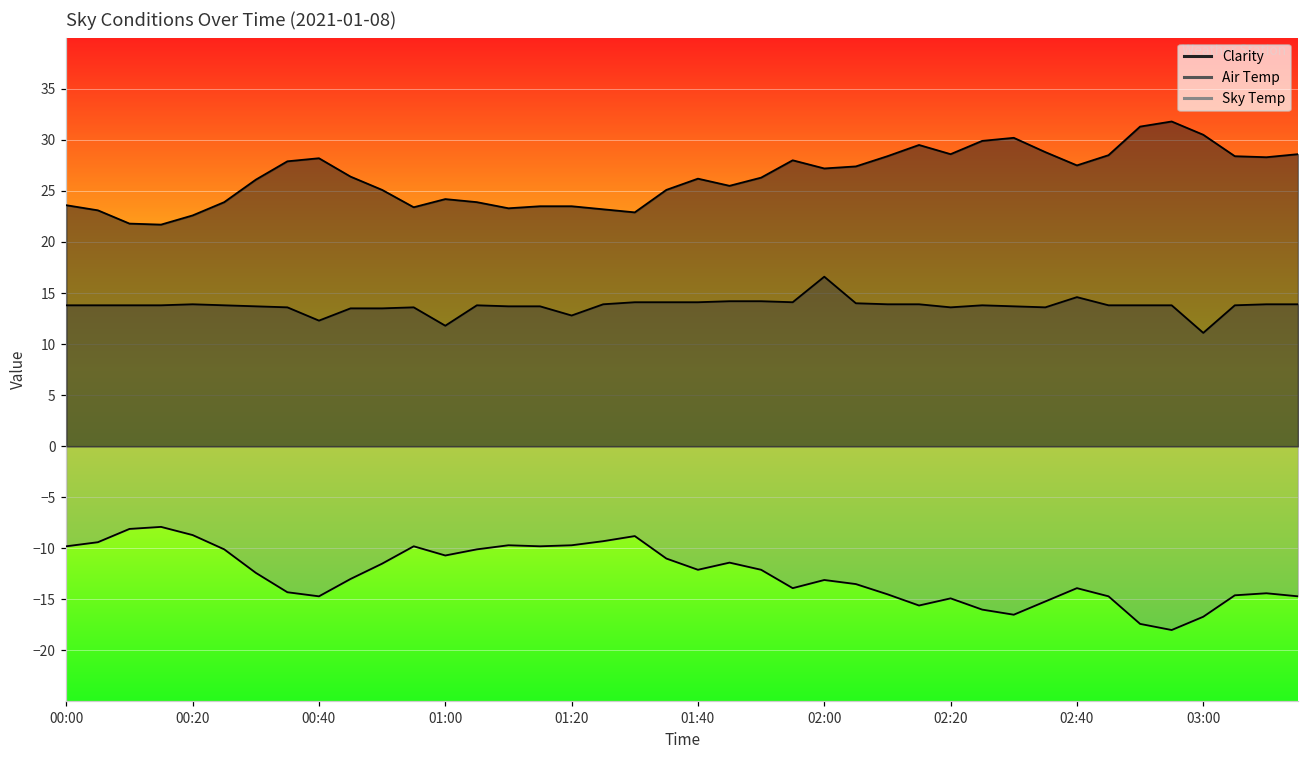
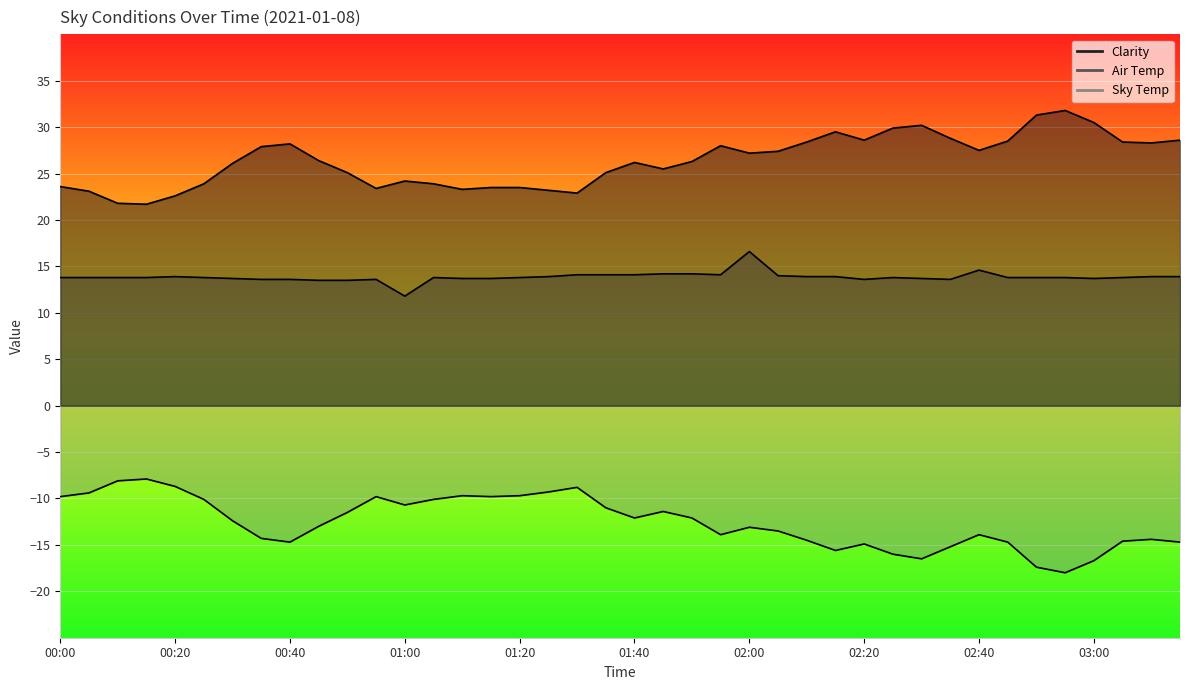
Air Temp, 00:40: 12 -> 14
Air Temp, 01:20: 13 -> 14
Air Temp, 03:00: 11 -> 14
